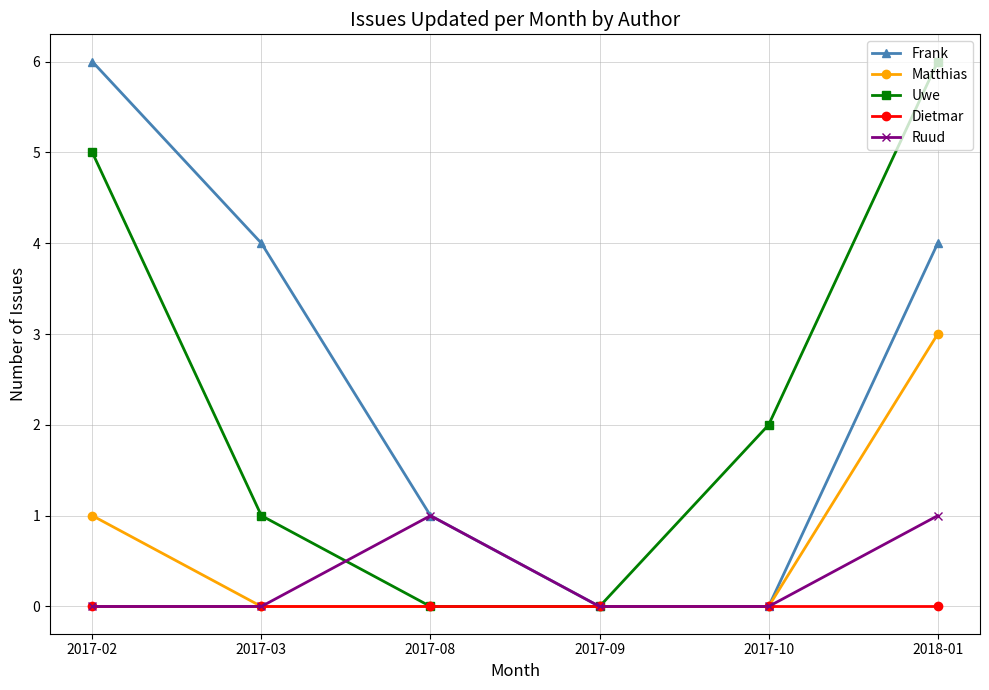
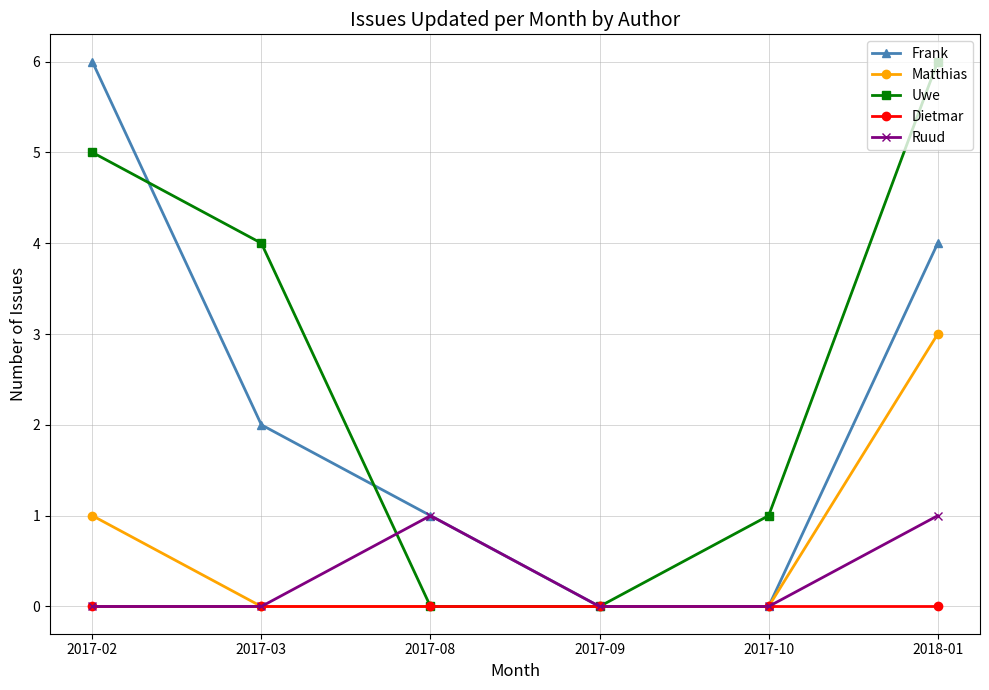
Frank, 2017-03: 4 -> 2
Uwe, 2017-03: 1 -> 4
Uwe, 2017-10: 2 -> 1
